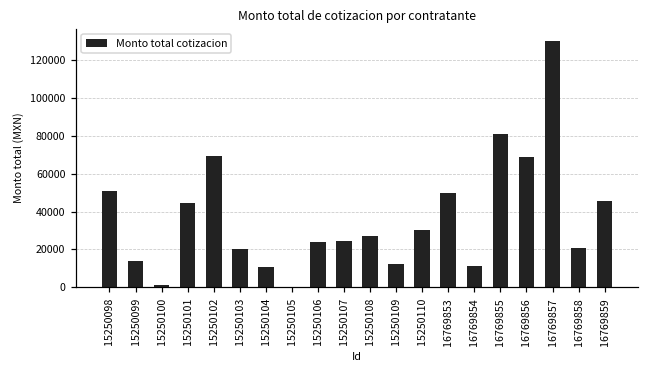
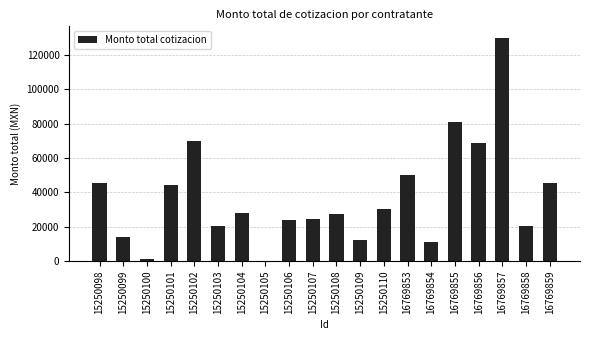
15250098: 51000 -> 46000
15250104: 11000 -> 28000
